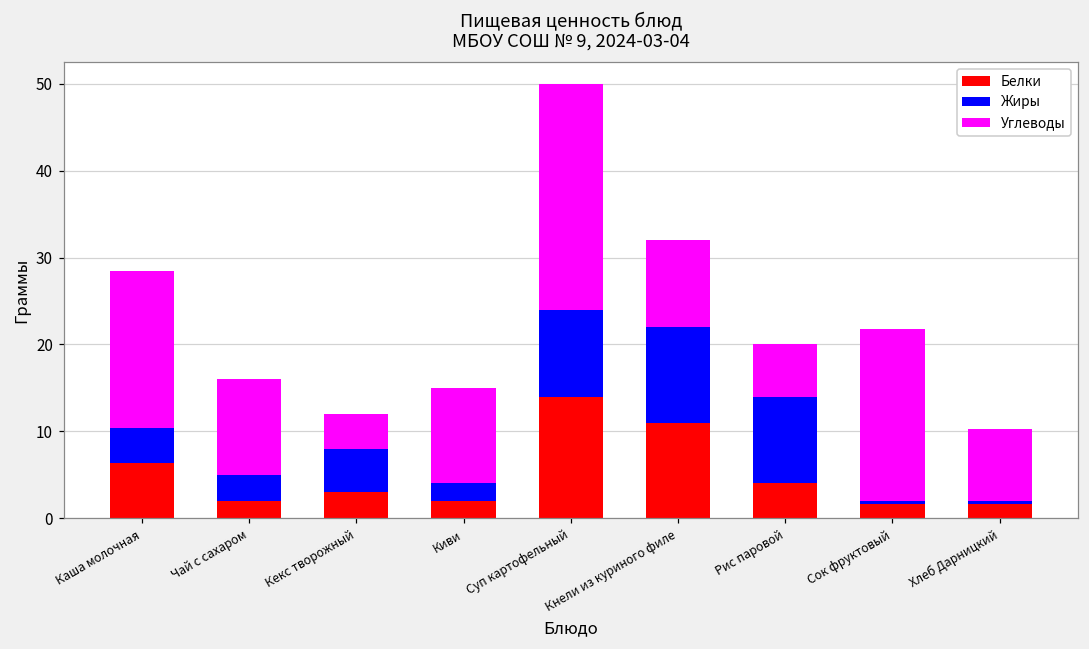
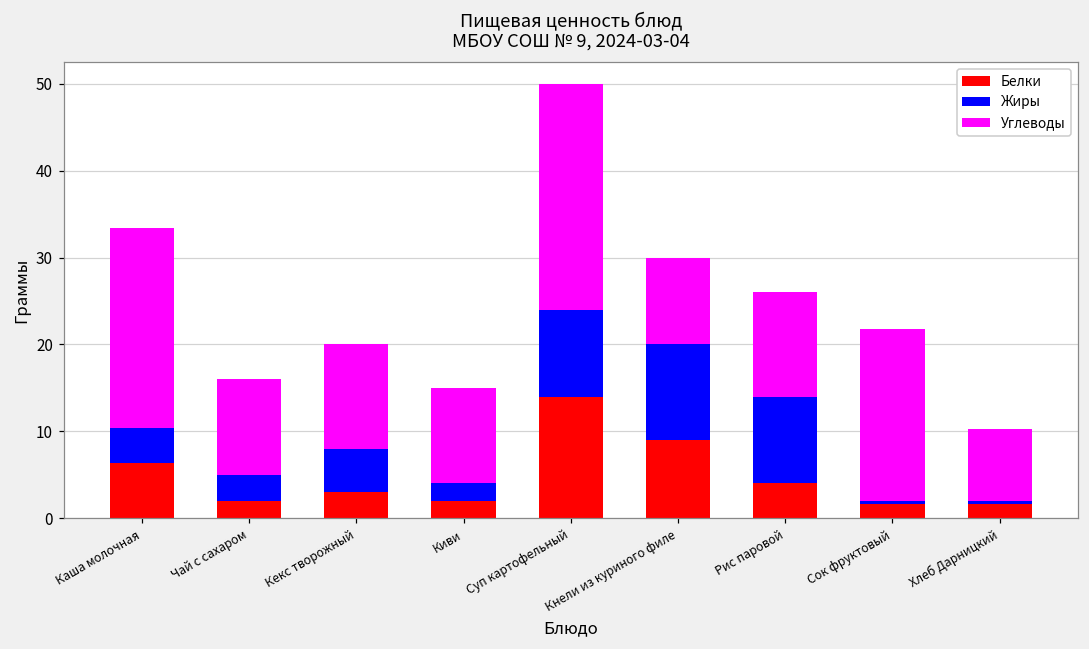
Углеводы, Каша молочная: 18 -> 23
Углеводы, Кекс творожный: 4 -> 12
Белки, Кнели из куриного филе: 11 -> 9
Углеводы, Рис паровой: 6 -> 12
